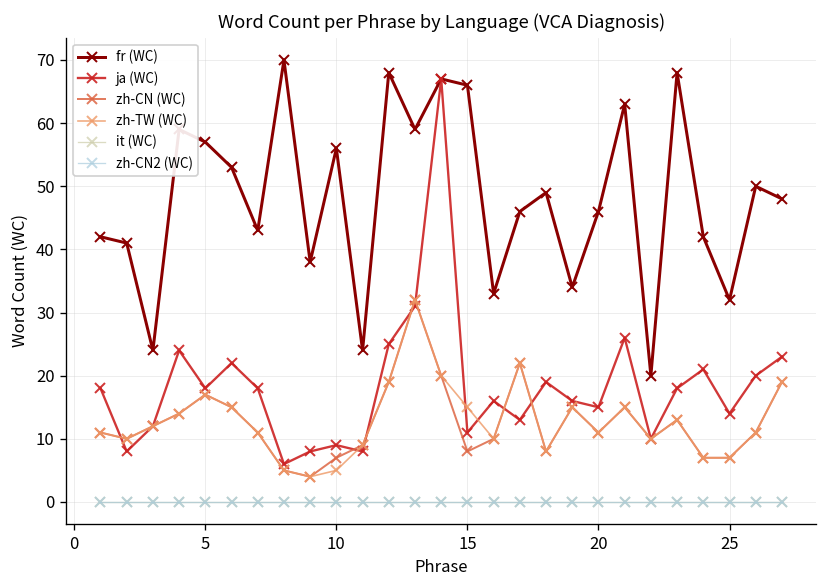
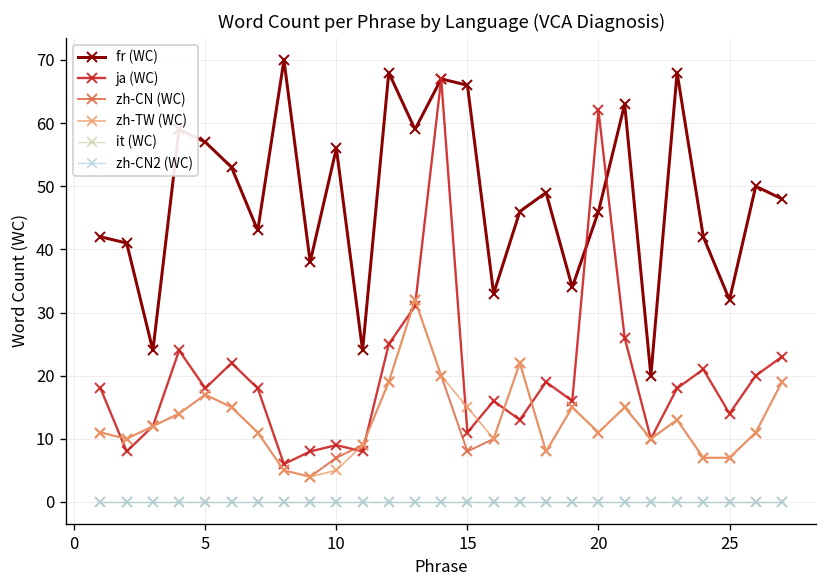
ja (WC), 20: 15 -> 62
